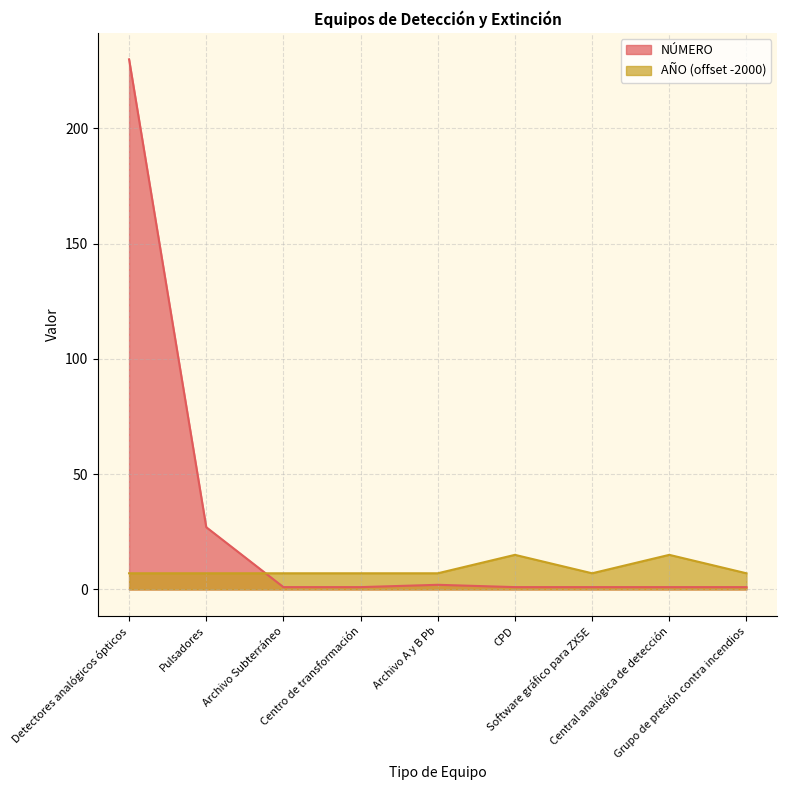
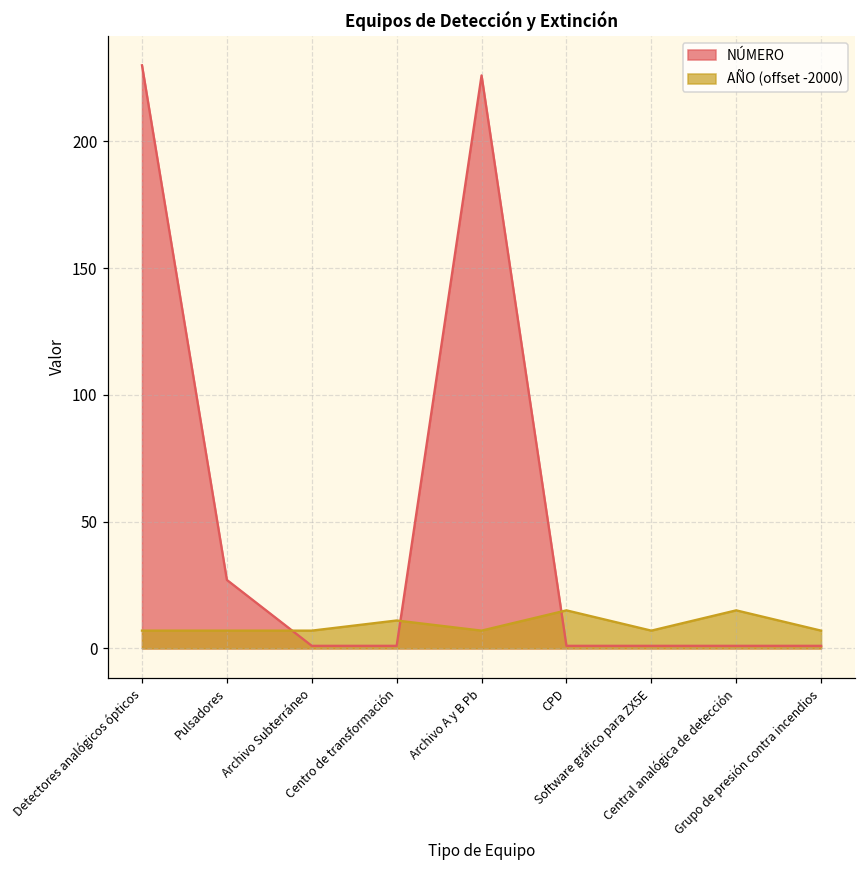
AÑO (offset -2000), Centro de transformación: 7 -> 11
NÚMERO, Archivo A y B Pb: 2 -> 226
